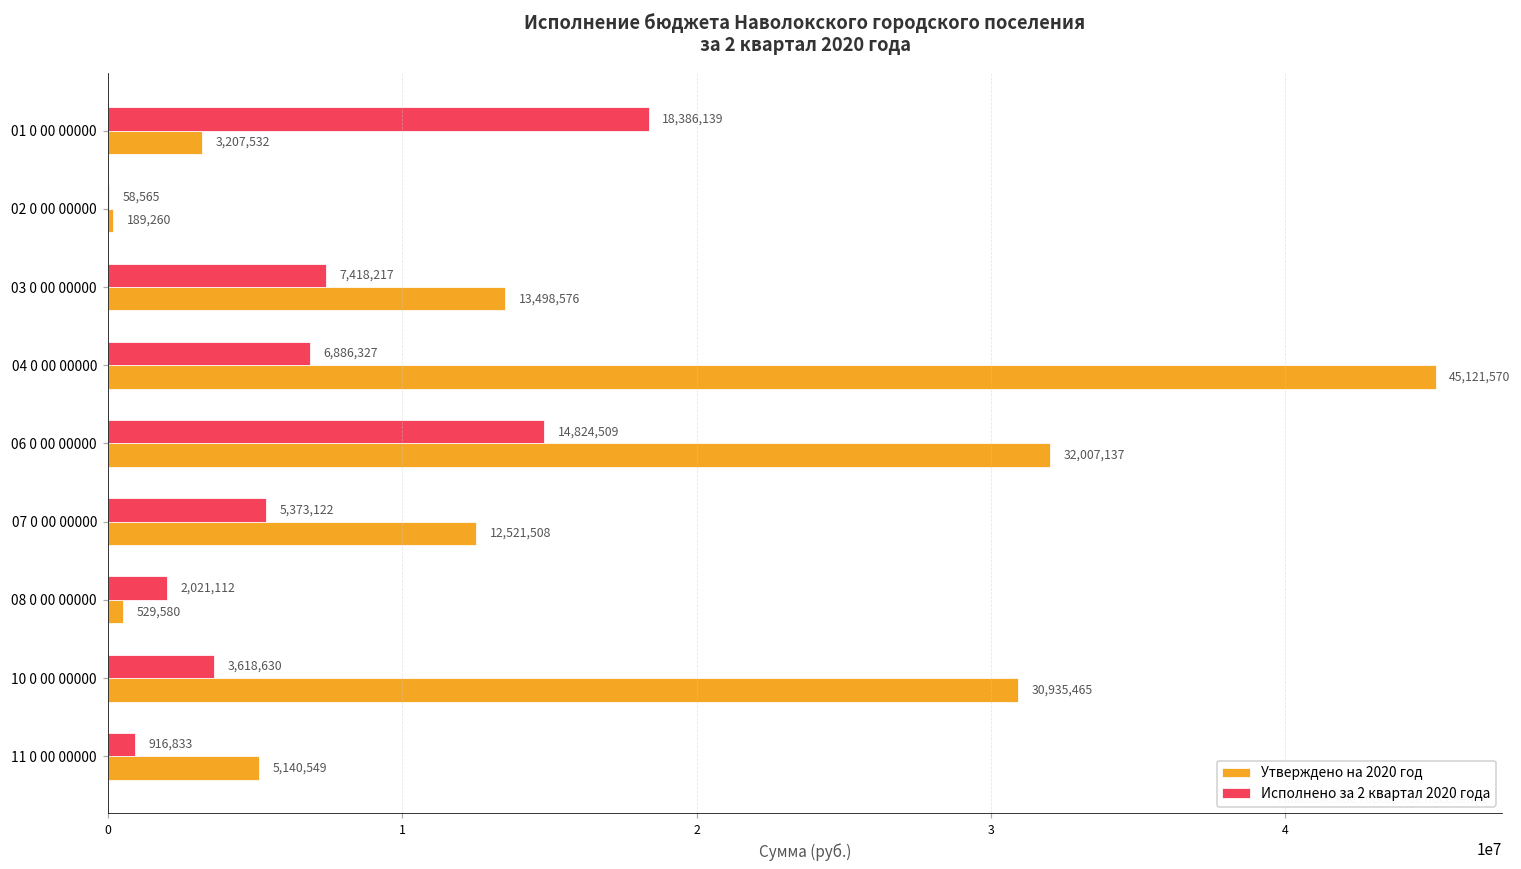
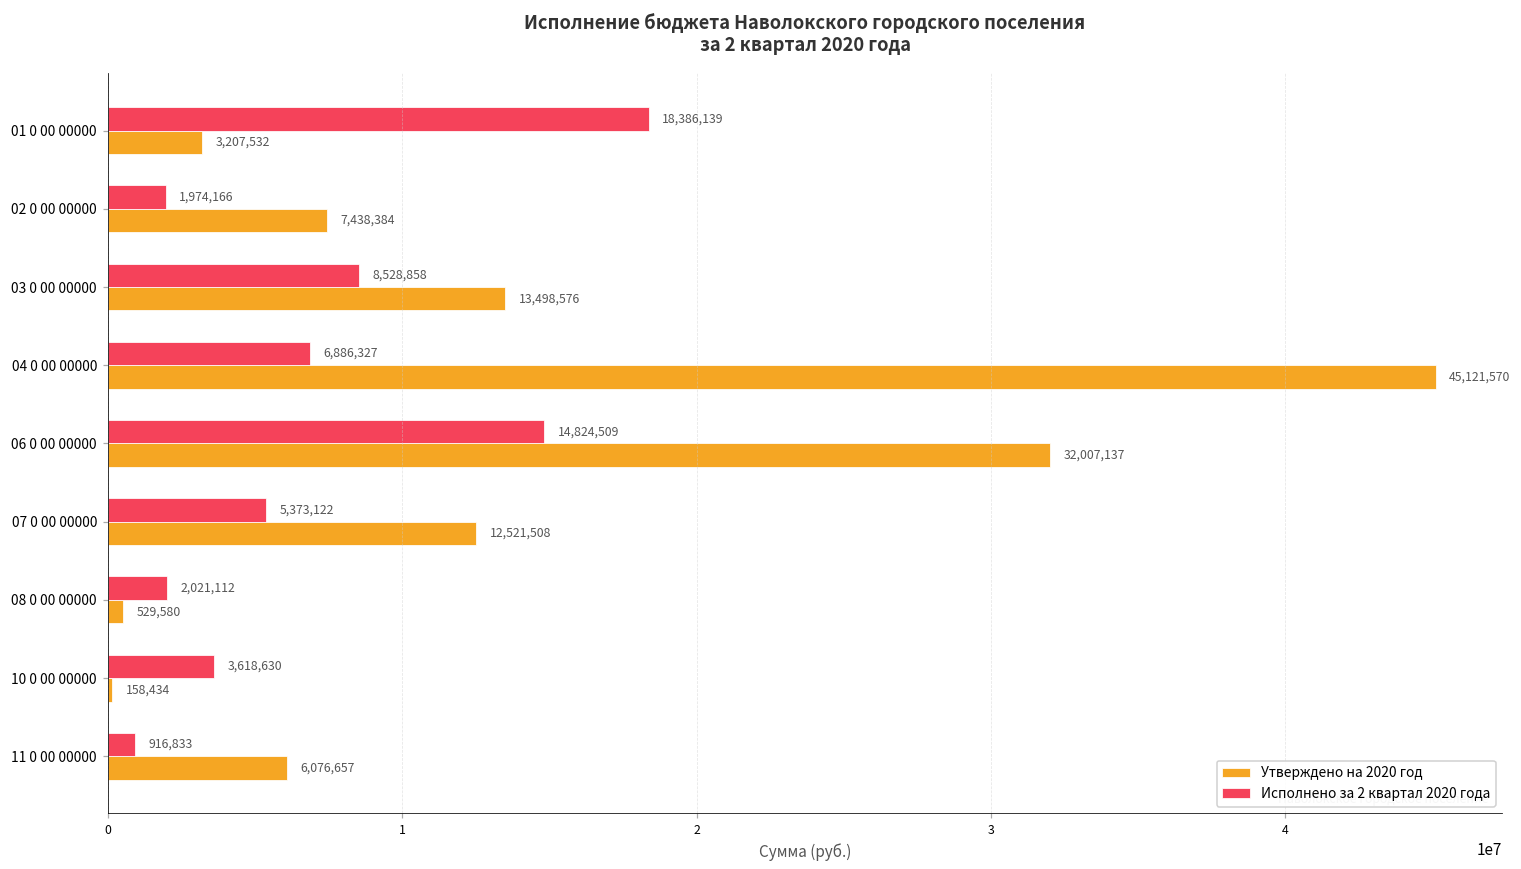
Исполнено за 2 квартал 2020 года, 02 0 00 00000: 58,565 -> 1,974,166
Утверждено на 2020 год, 02 0 00 00000: 189,260 -> 7,438,384
Исполнено за 2 квартал 2020 года, 03 0 00 00000: 7,418,217 -> 8,528,858
Утверждено на 2020 год, 10 0 00 00000: 30,935,465 -> 158,434
Утверждено на 2020 год, 11 0 00 00000: 5,140,549 -> 6,076,657
